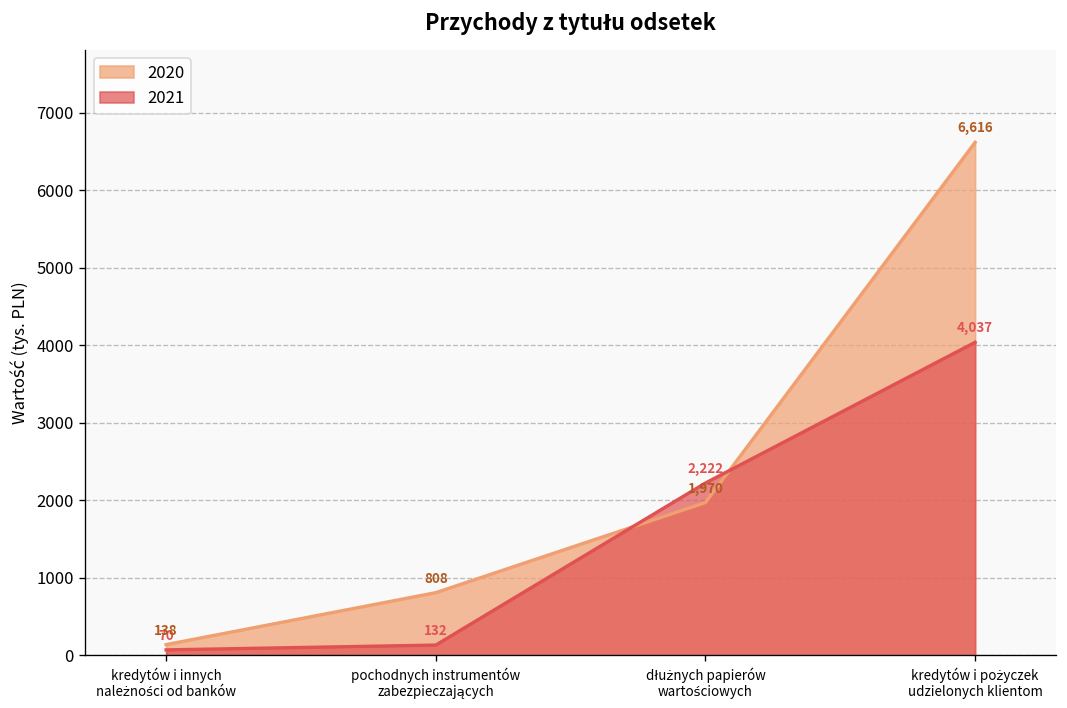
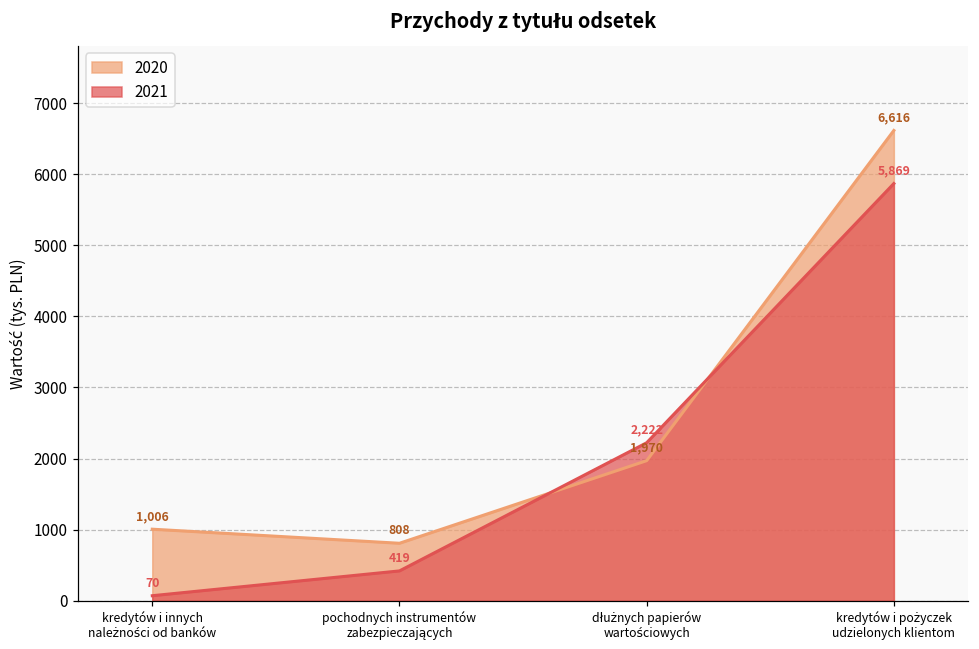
2020, kredytów i innych należności od banków: 138 -> 1,006
2021, pochodnych instrumentów zabezpieczających: 132 -> 419
2021, kredytów i pożyczek udzielonych klientom: 4,037 -> 5,869
